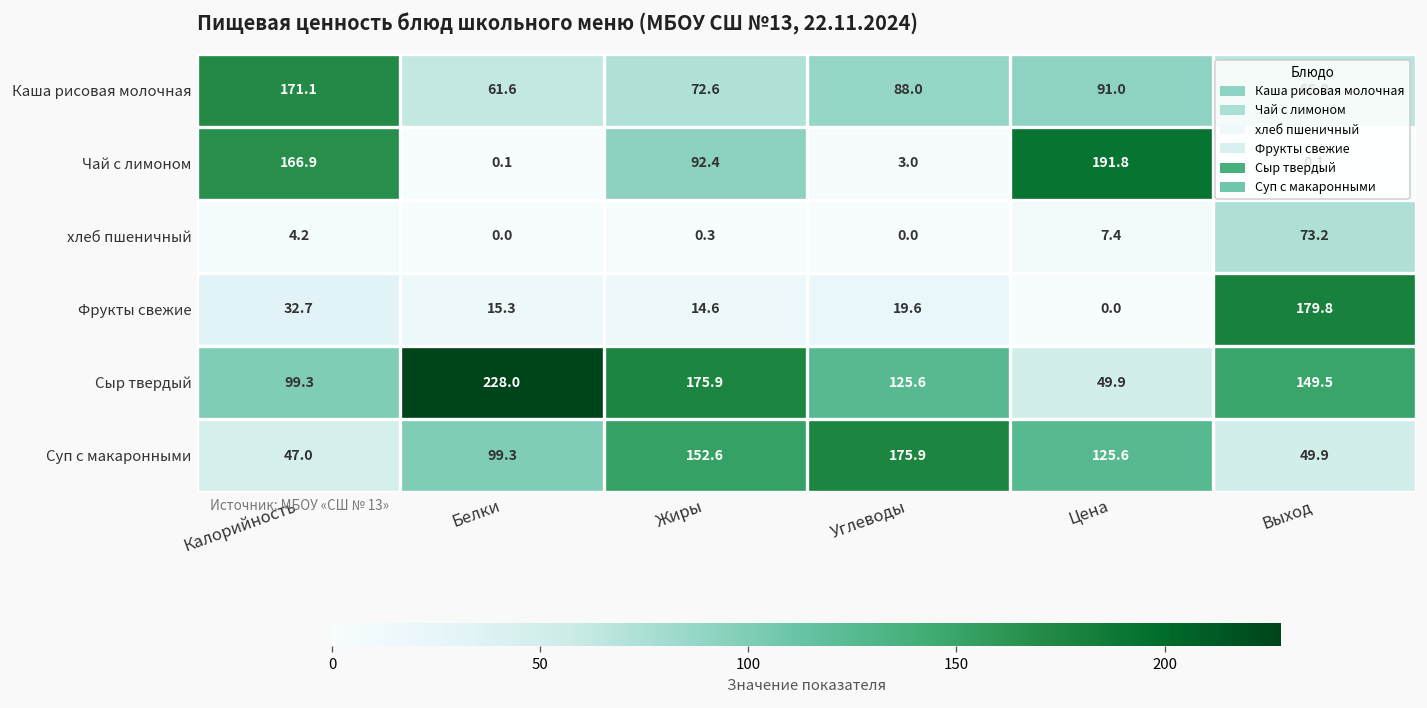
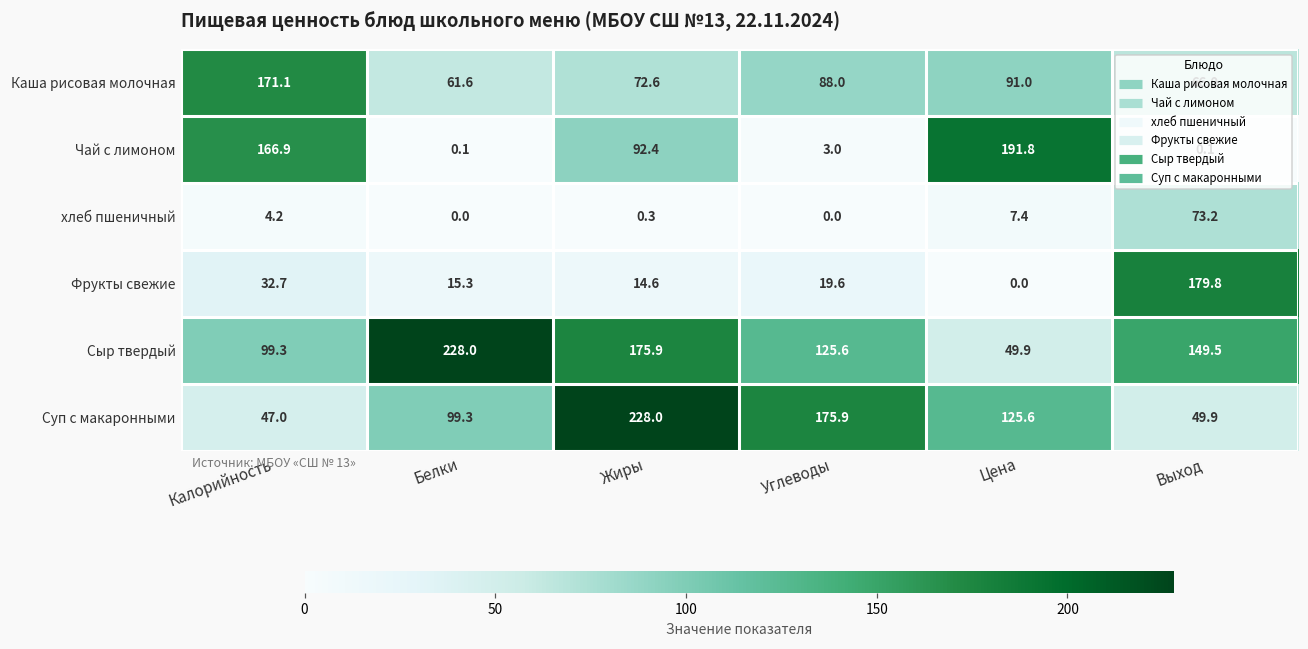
Суп с макаронными, Жиры: 152.6 -> 228.0
